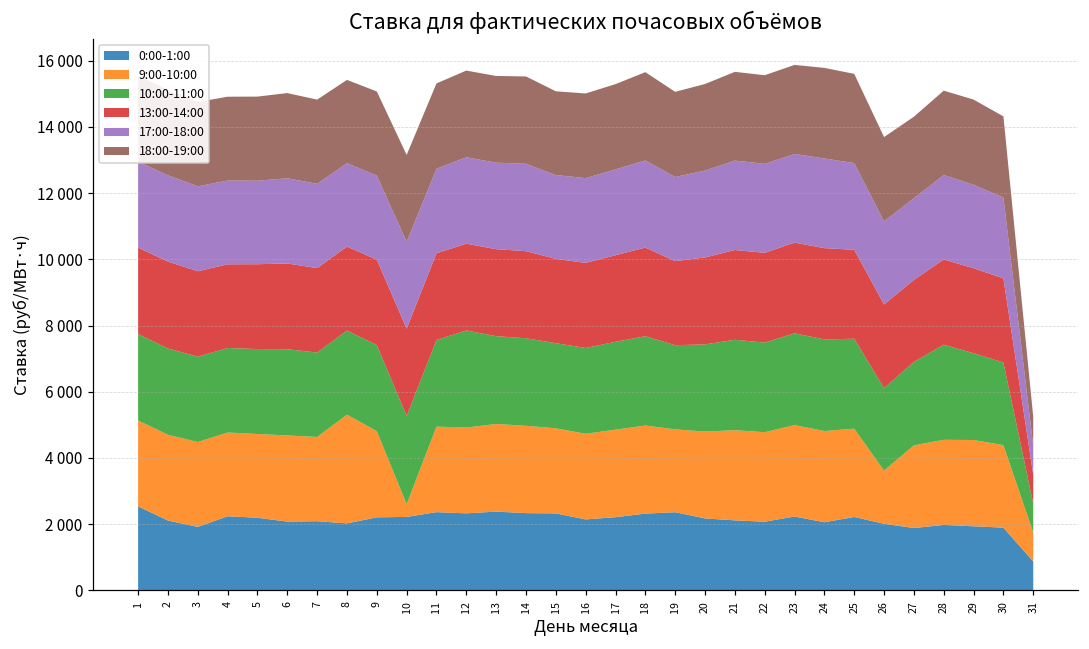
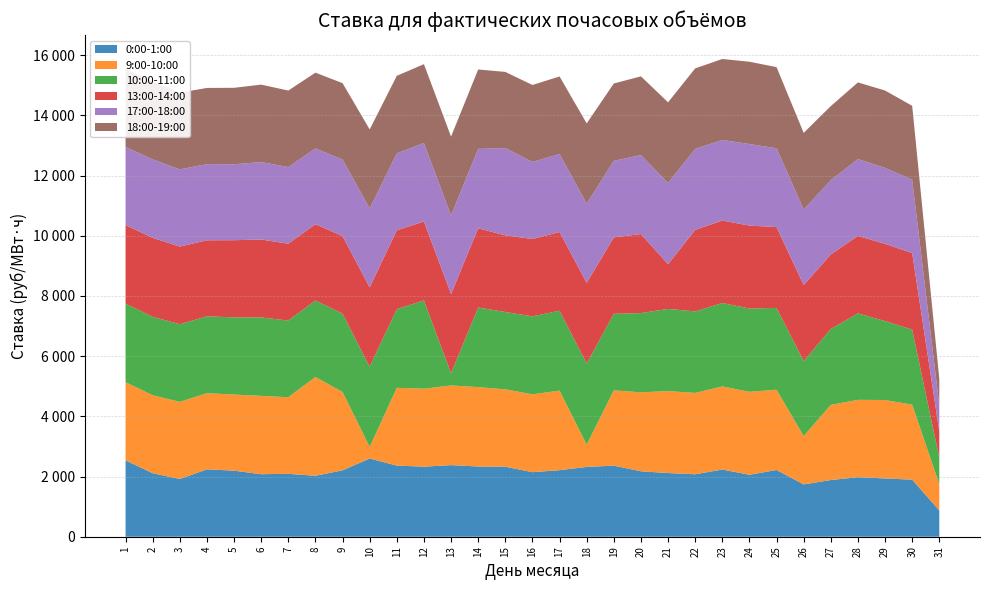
0:00-1:00, 10: 2200 -> 2600
10:00-11:00, 13: 2700 -> 400
17:00-18:00, 15: 2500 -> 2900
9:00-10:00, 18: 2700 -> 700
13:00-14:00, 21: 2700 -> 1500
0:00-1:00, 26: 2000 -> 1700
